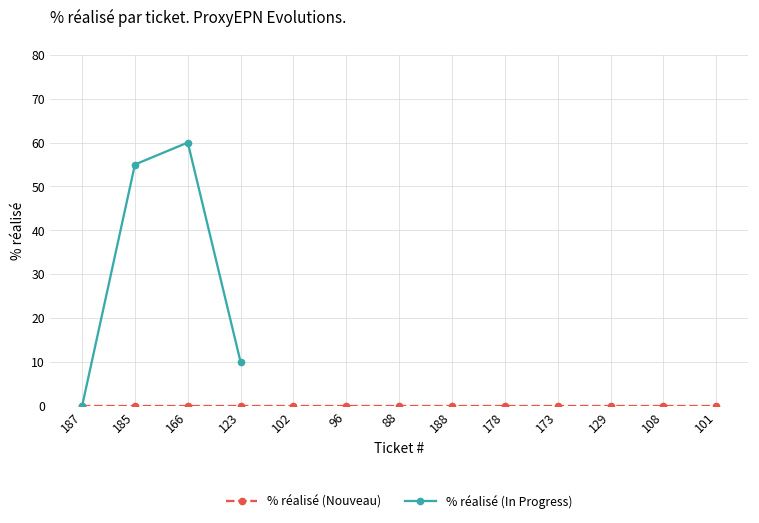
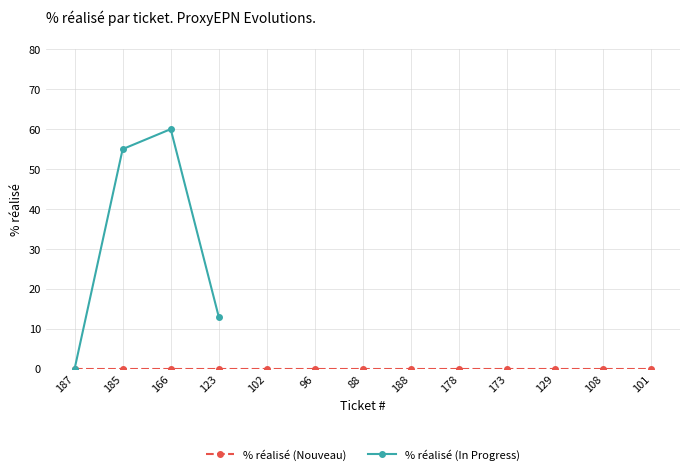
% réalisé (In Progress), 123: 10 -> 13
